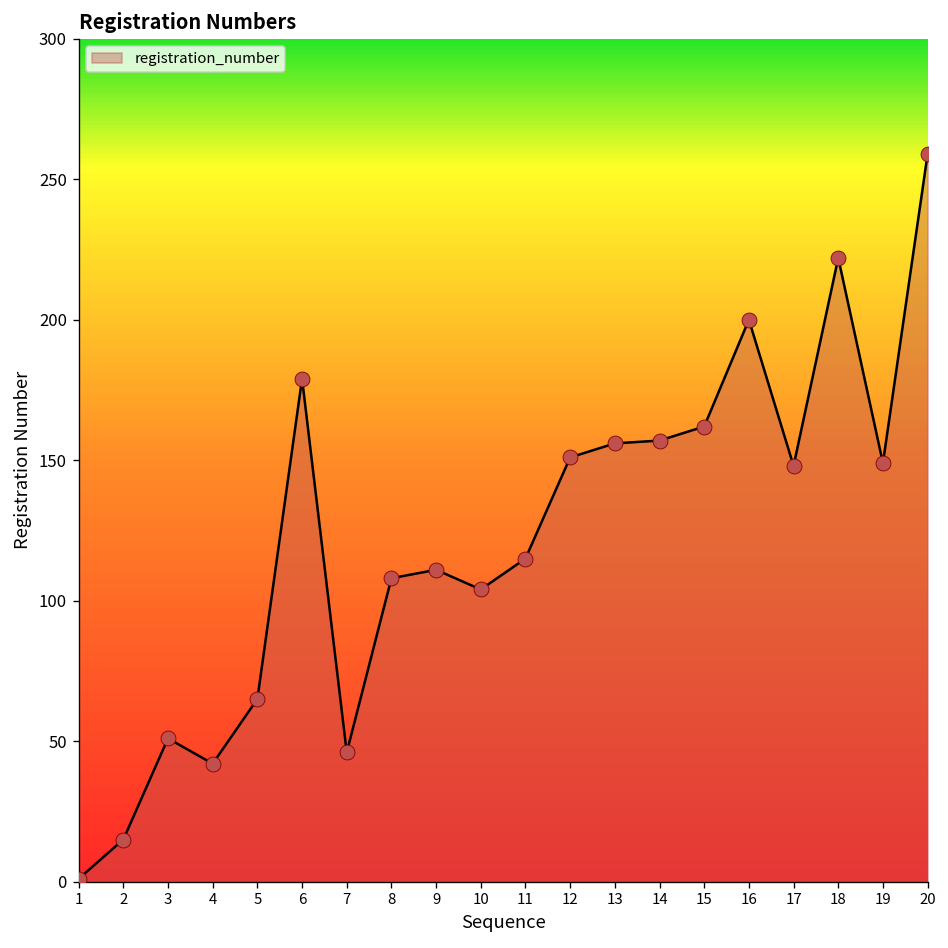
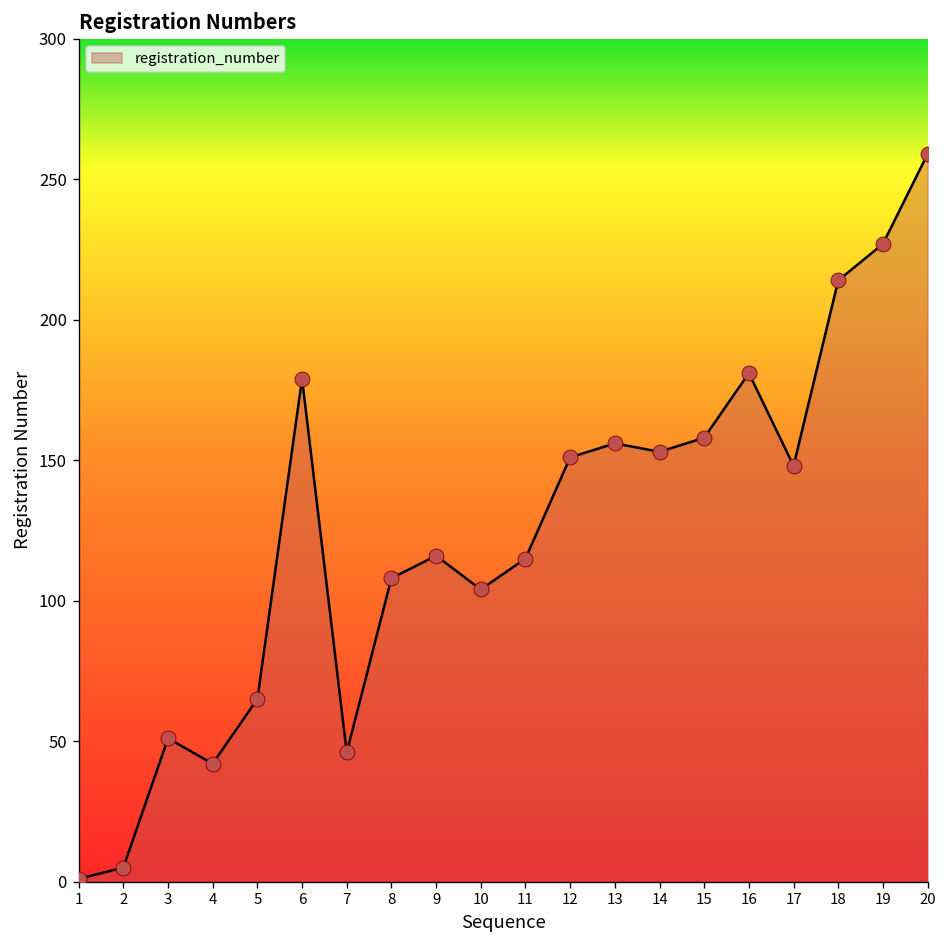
2: 15 -> 5
9: 111 -> 116
14: 157 -> 153
15: 162 -> 158
16: 200 -> 181
18: 222 -> 214
19: 149 -> 227
